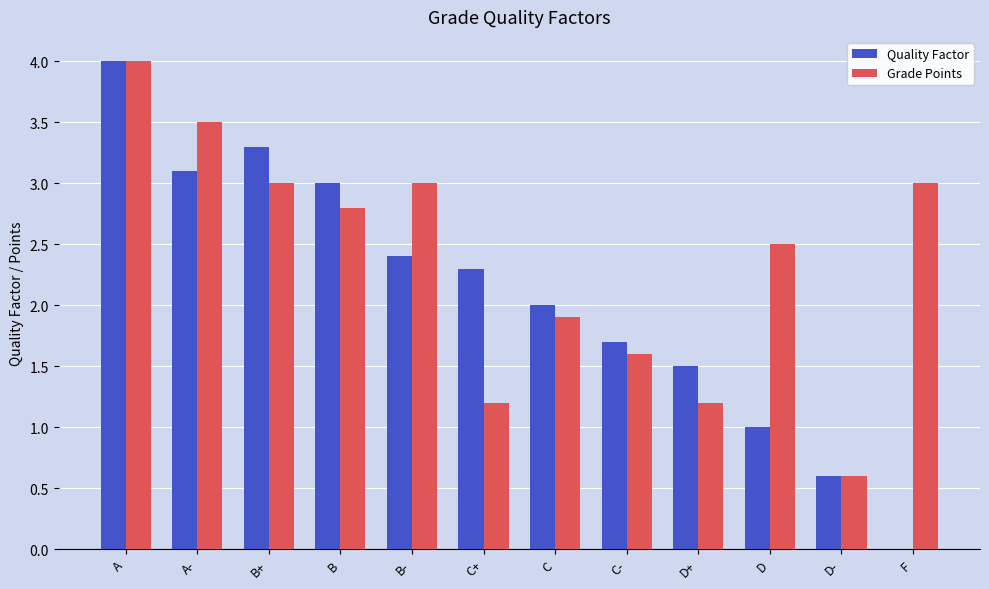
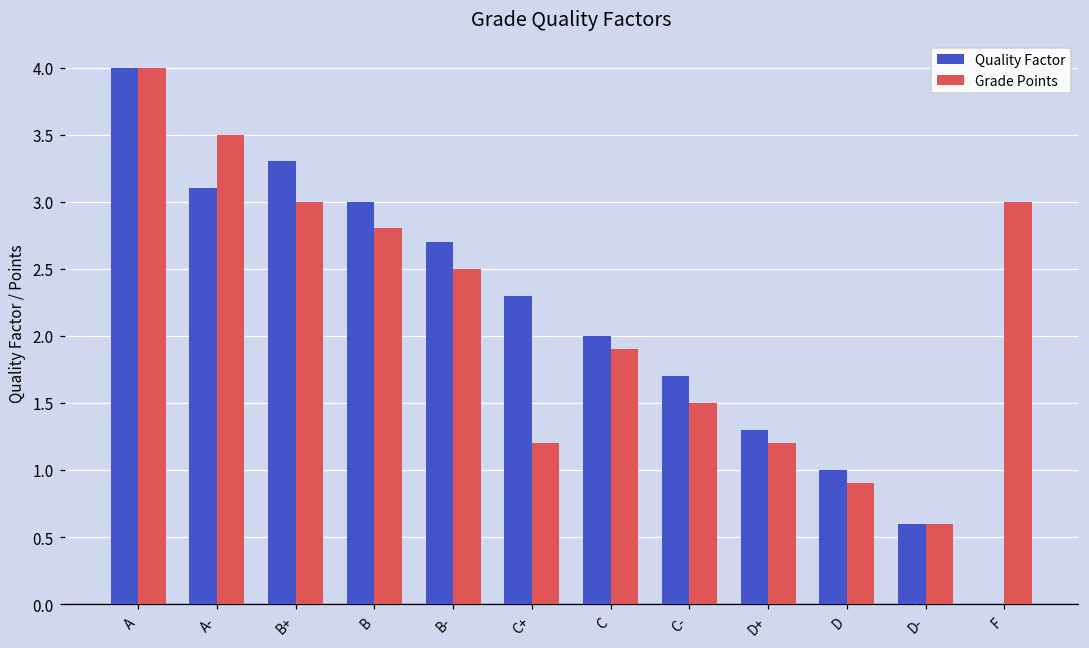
Quality Factor, B-: 2.4 -> 2.7
Grade Points, B-: 3.0 -> 2.5
Grade Points, C-: 1.6 -> 1.5
Quality Factor, D+: 1.5 -> 1.3
Grade Points, D: 2.5 -> 0.9
